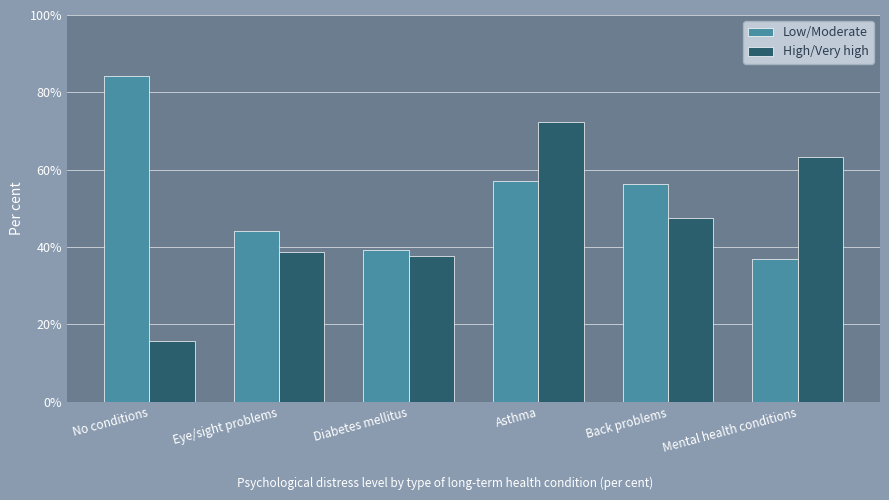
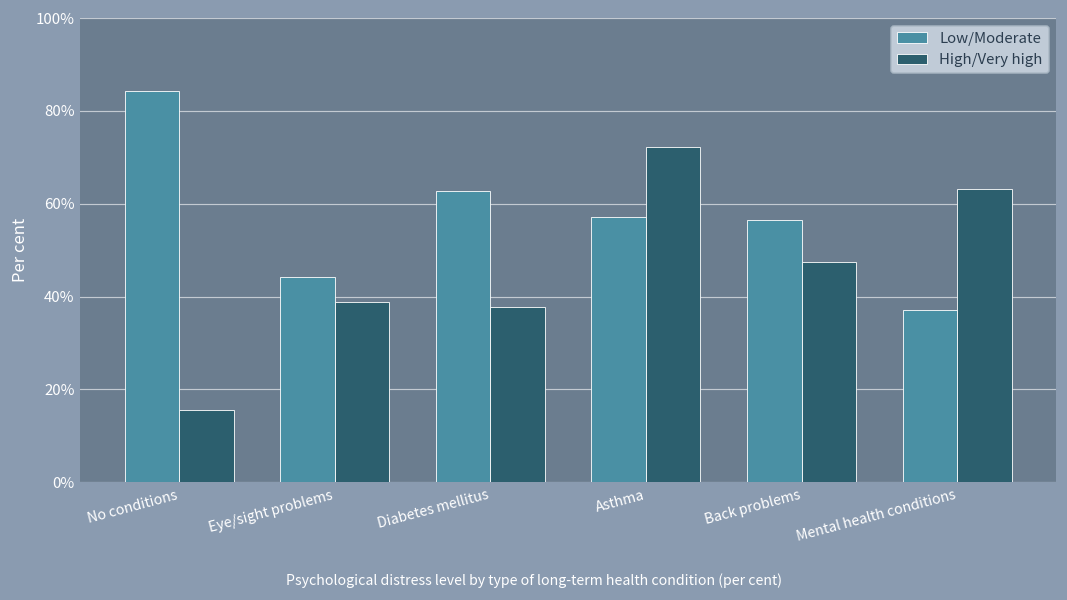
Low/Moderate, Diabetes mellitus: 39% -> 63%
